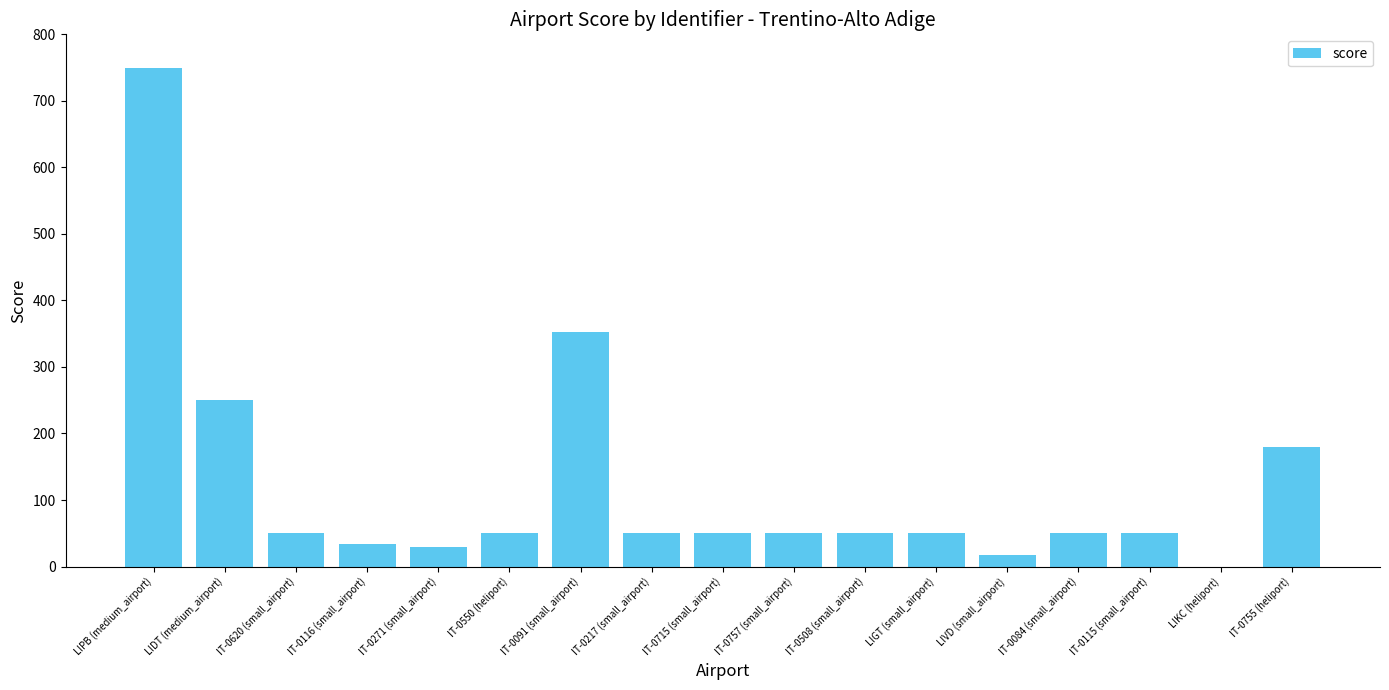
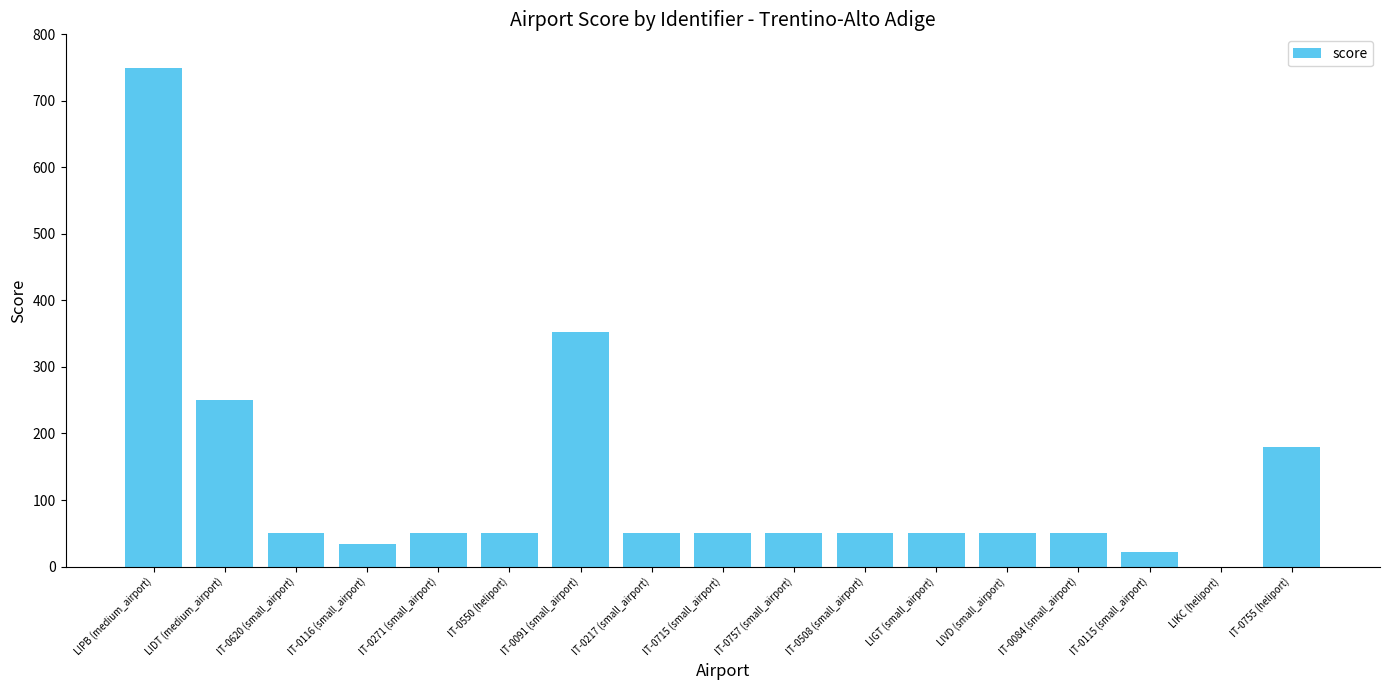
IT-0271 (small_airport): 30 -> 50
LIVD (small_airport): 20 -> 50
IT-0115 (small_airport): 50 -> 20
